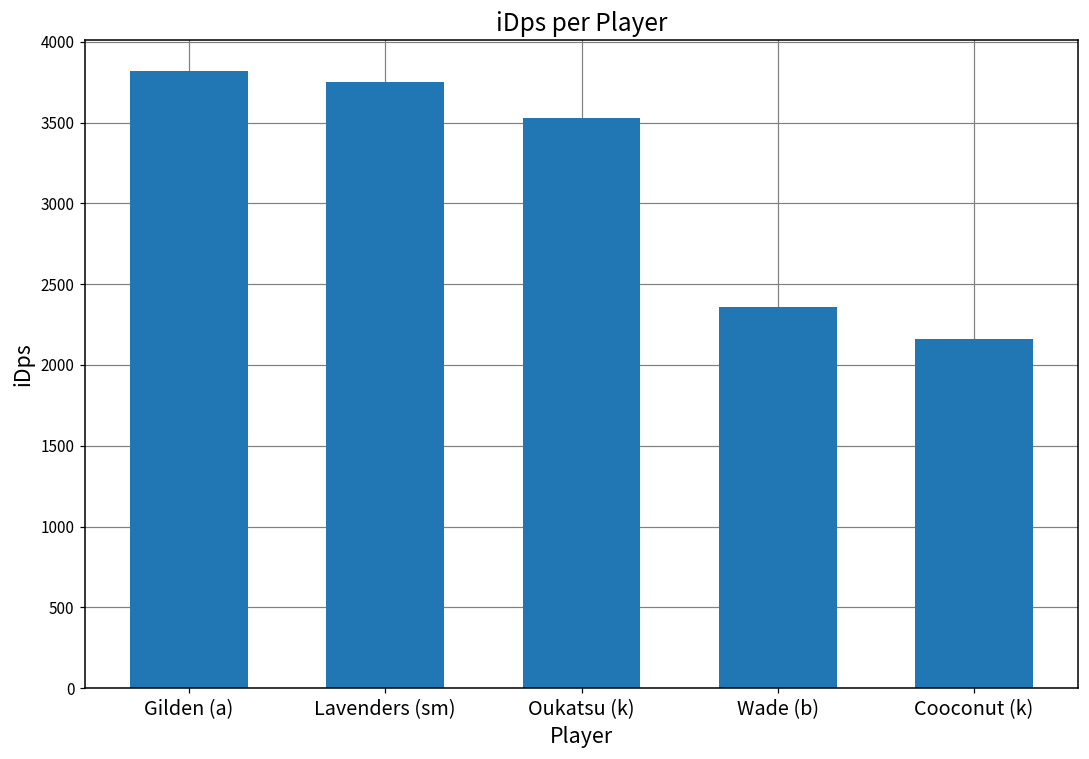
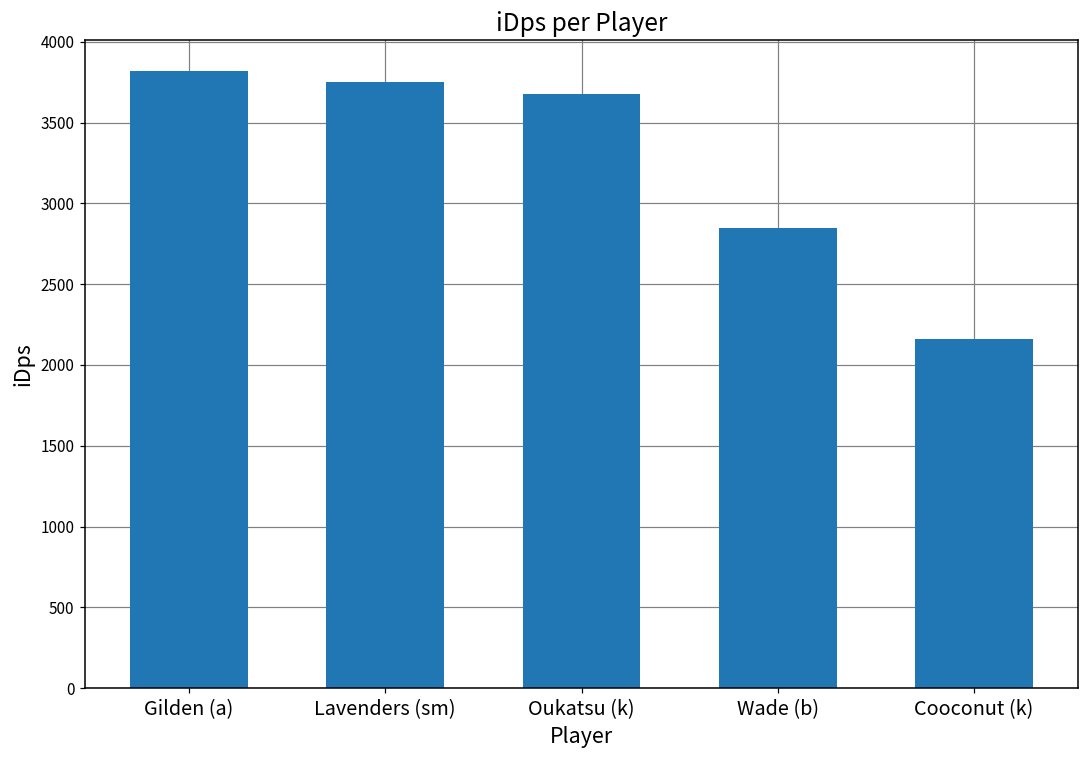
Oukatsu (k): 3530 -> 3680
Wade (b): 2360 -> 2850
